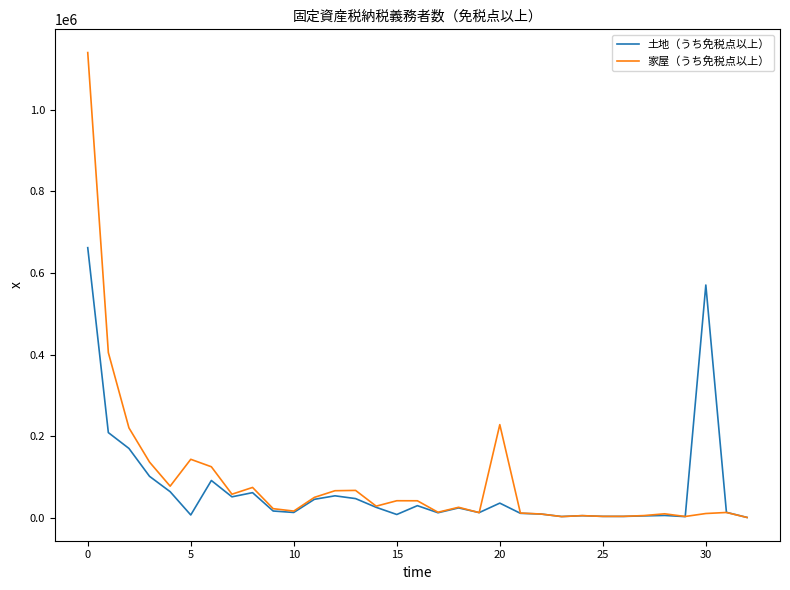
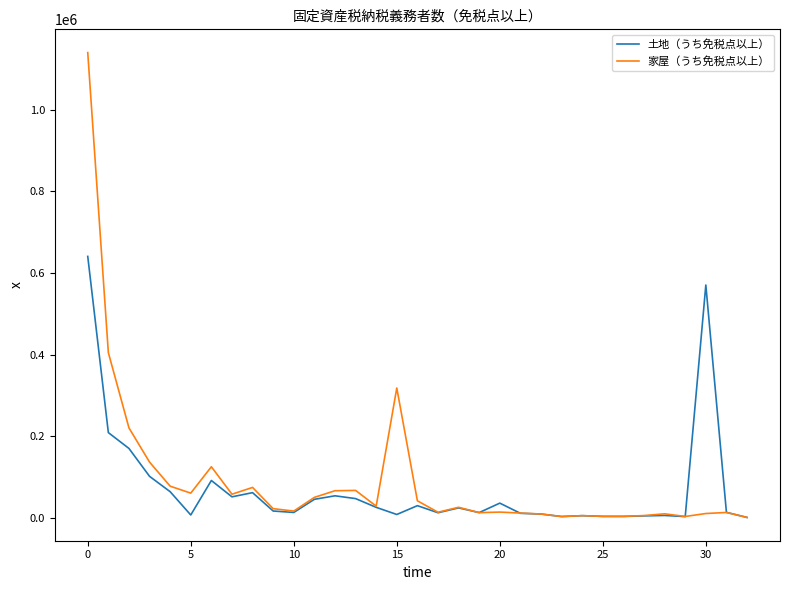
土地（うち免税点以上）, 0: 660000 -> 640000
家屋（うち免税点以上）, 5: 140000 -> 60000
家屋（うち免税点以上）, 15: 40000 -> 320000
家屋（うち免税点以上）, 20: 230000 -> 10000
